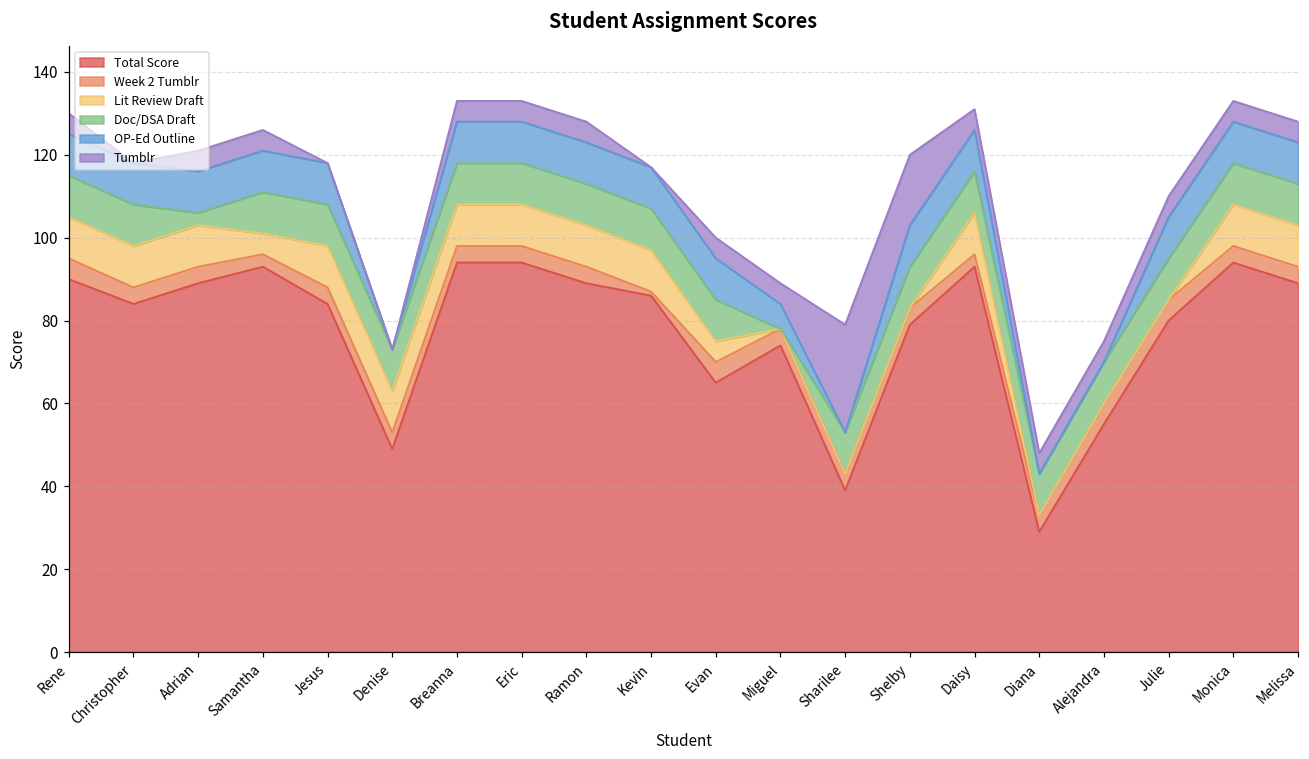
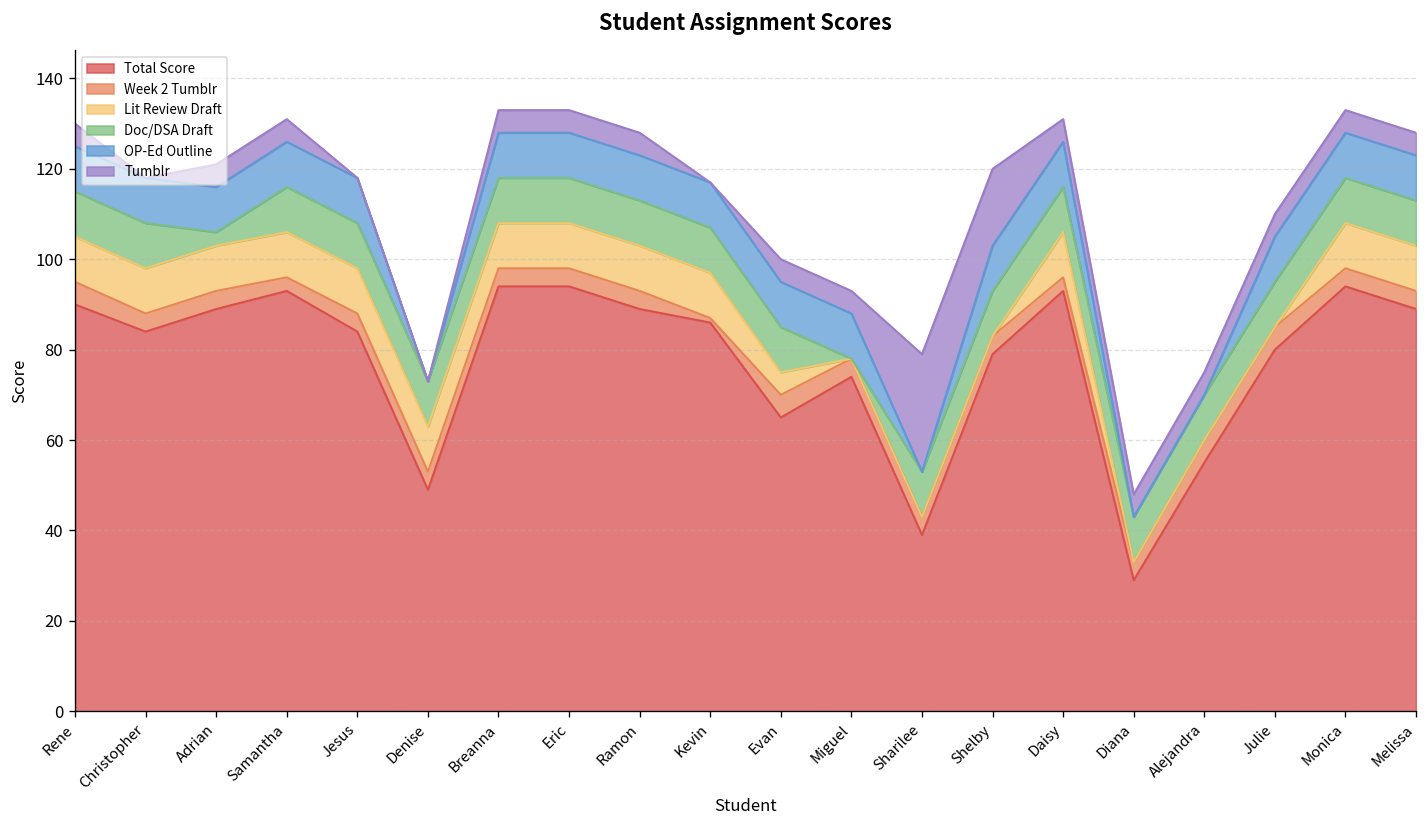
Lit Review Draft, Samantha: 5 -> 10
OP-Ed Outline, Miguel: 6 -> 10
